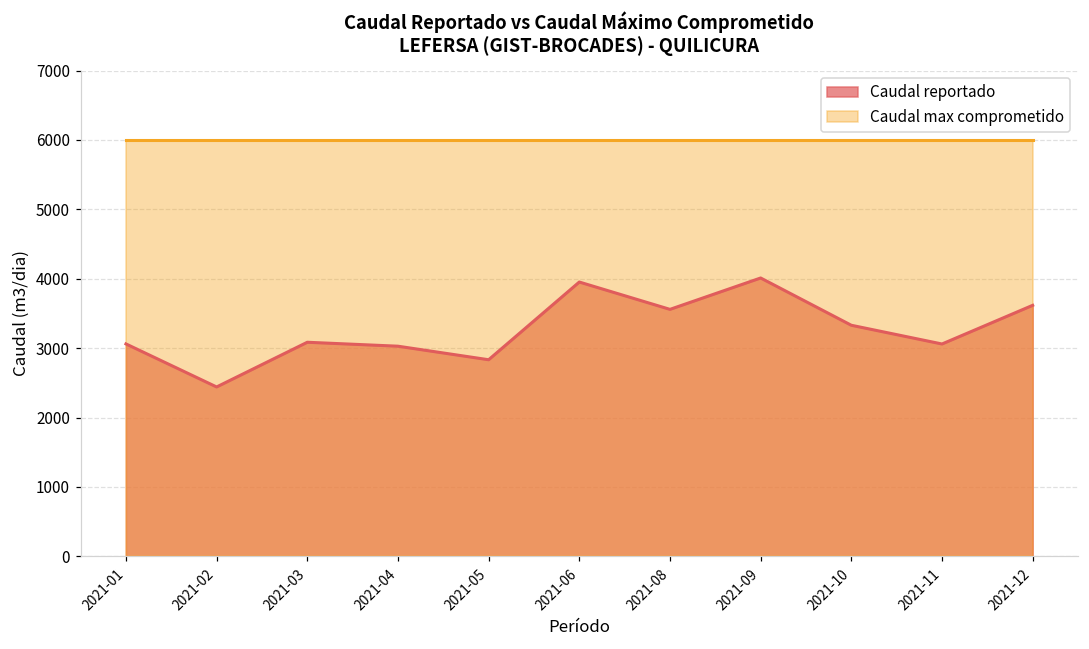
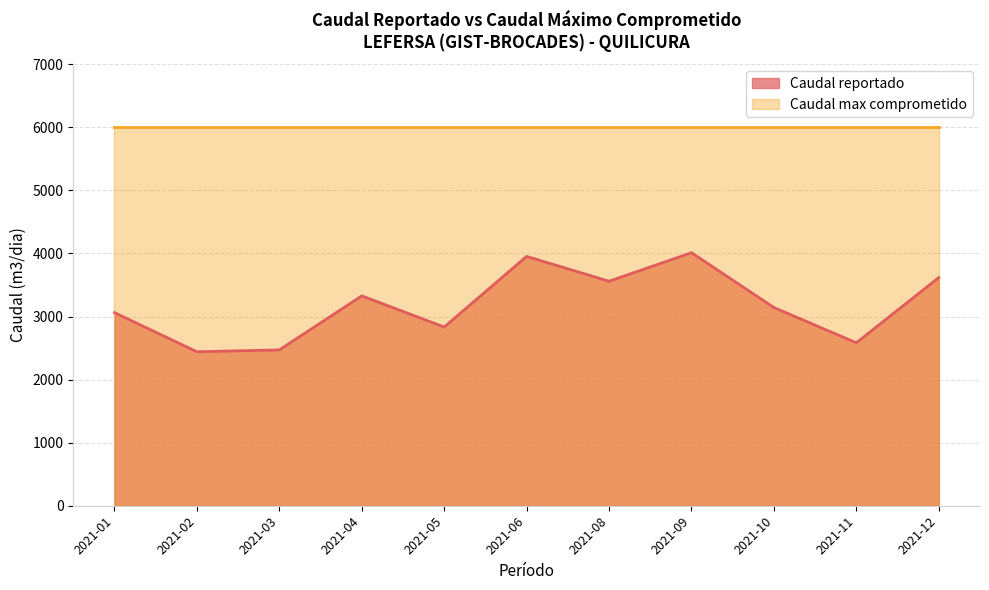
Caudal reportado, 2021-03: 3100 -> 2500
Caudal reportado, 2021-04: 3000 -> 3300
Caudal reportado, 2021-10: 3300 -> 3100
Caudal reportado, 2021-11: 3100 -> 2600
